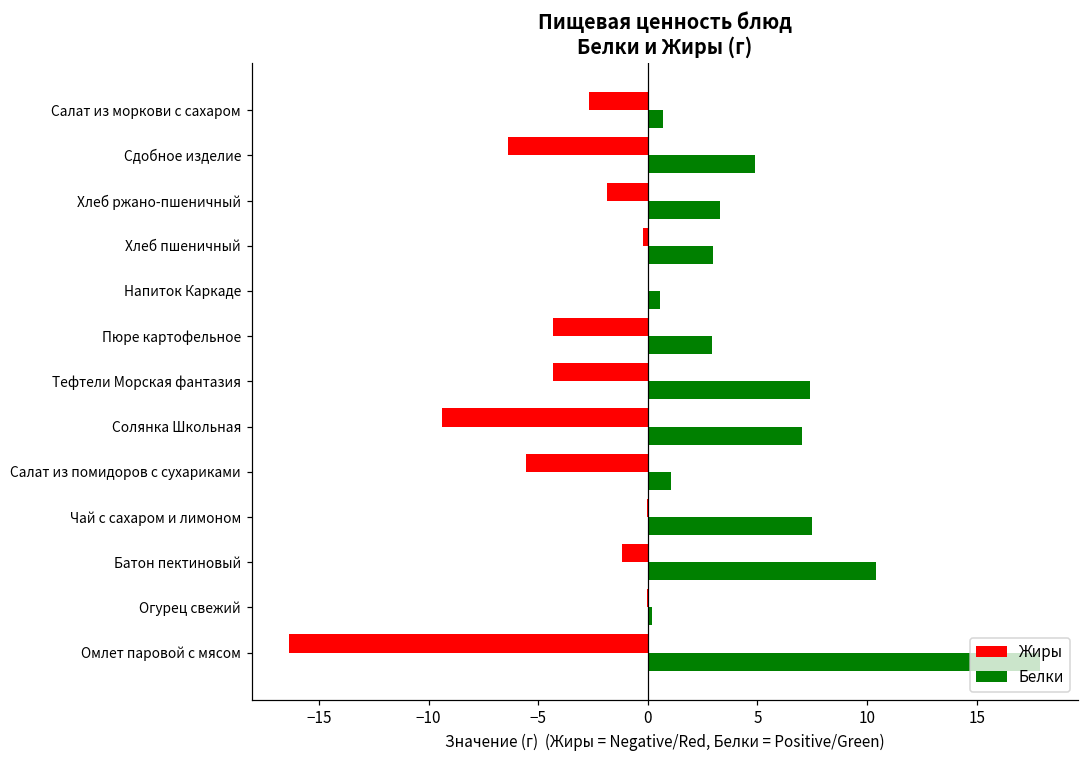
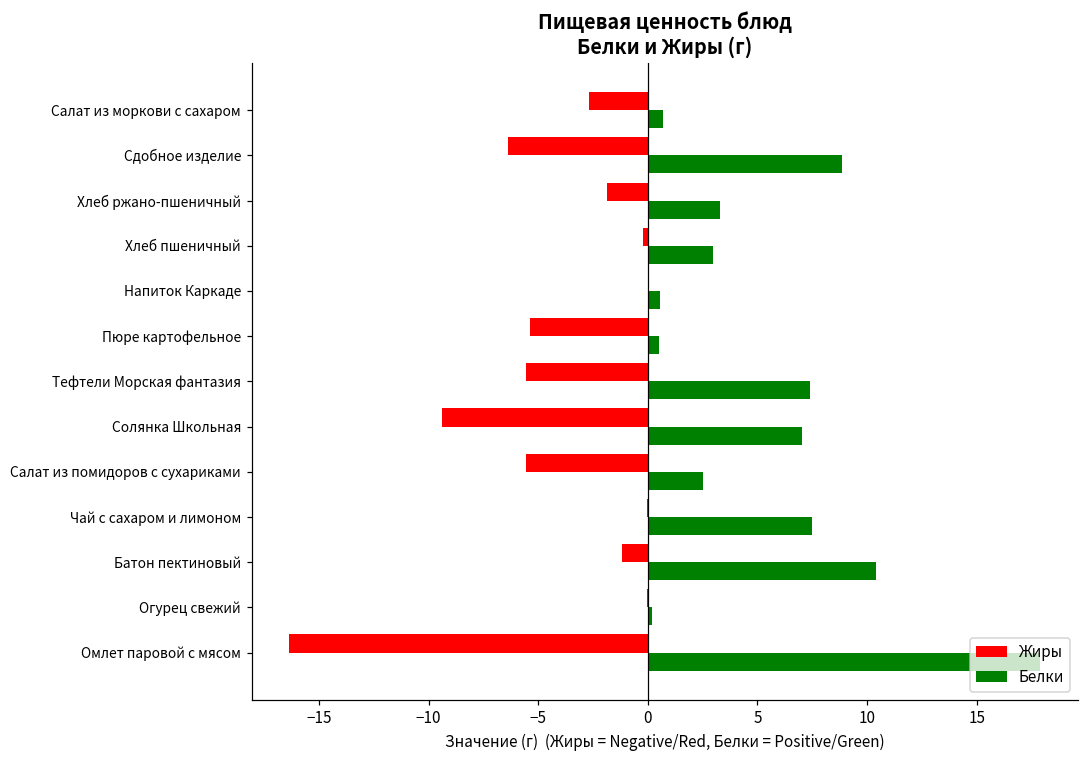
Белки, Сдобное изделие: 4.9 -> 8.9
Жиры, Пюре картофельное: -4.3 -> -5.4
Белки, Пюре картофельное: 2.9 -> 0.5
Жиры, Тефтели Морская фантазия: -4.3 -> -5.6
Белки, Салат из помидоров с сухариками: 1.1 -> 2.5
